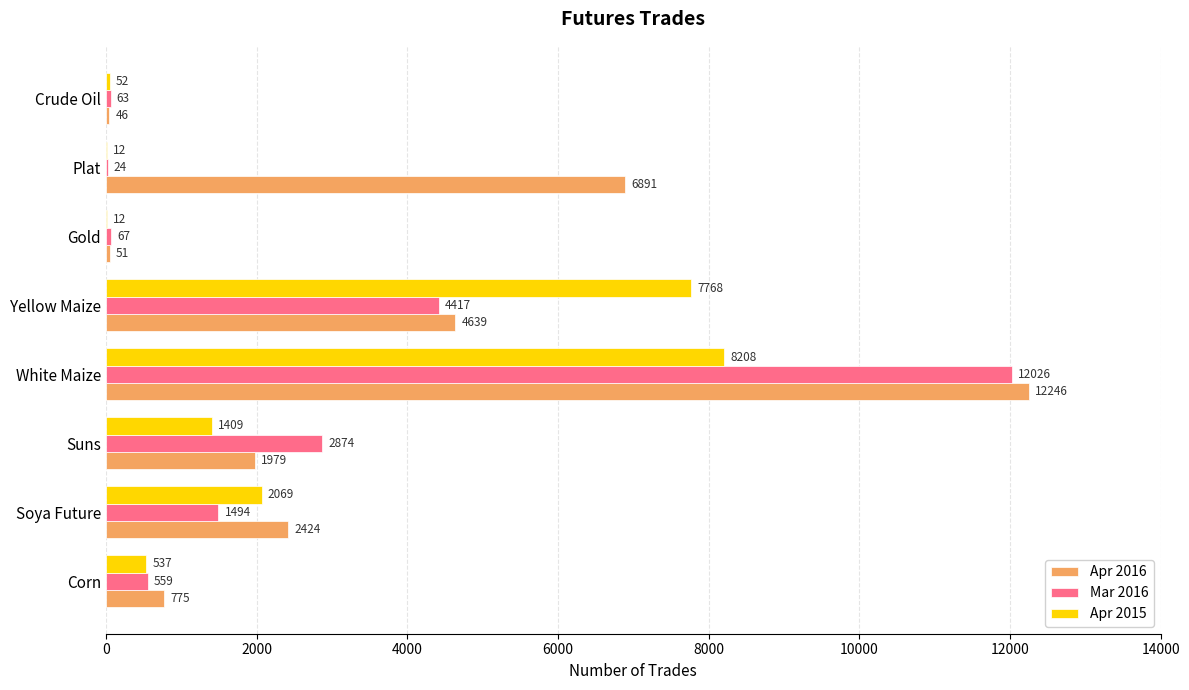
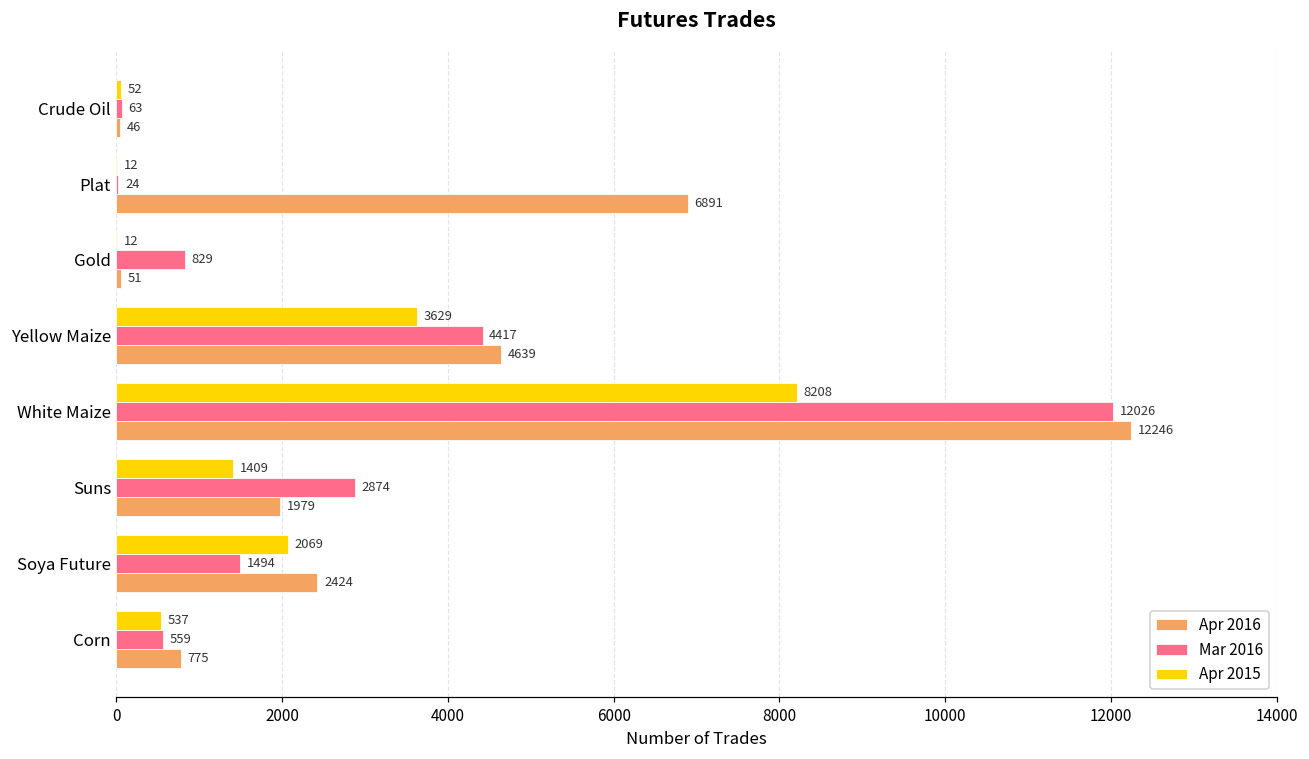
Mar 2016, Gold: 67 -> 829
Apr 2015, Yellow Maize: 7768 -> 3629
